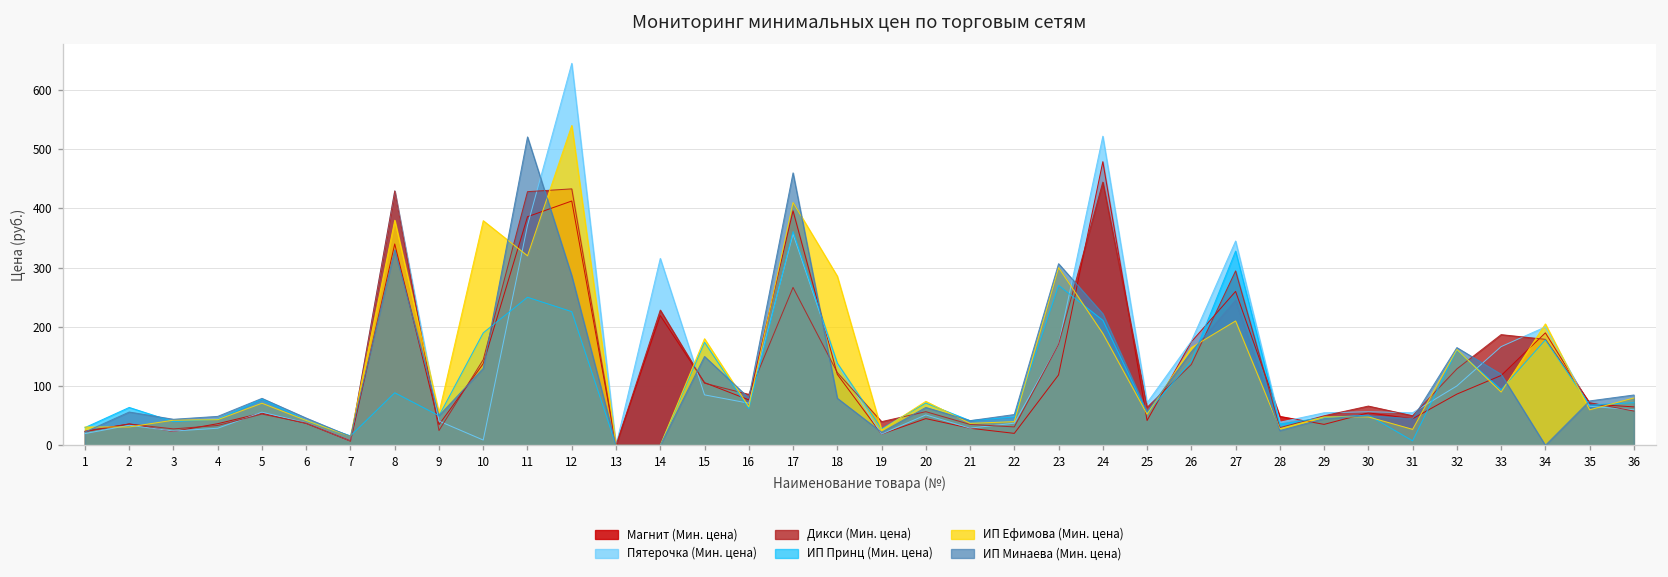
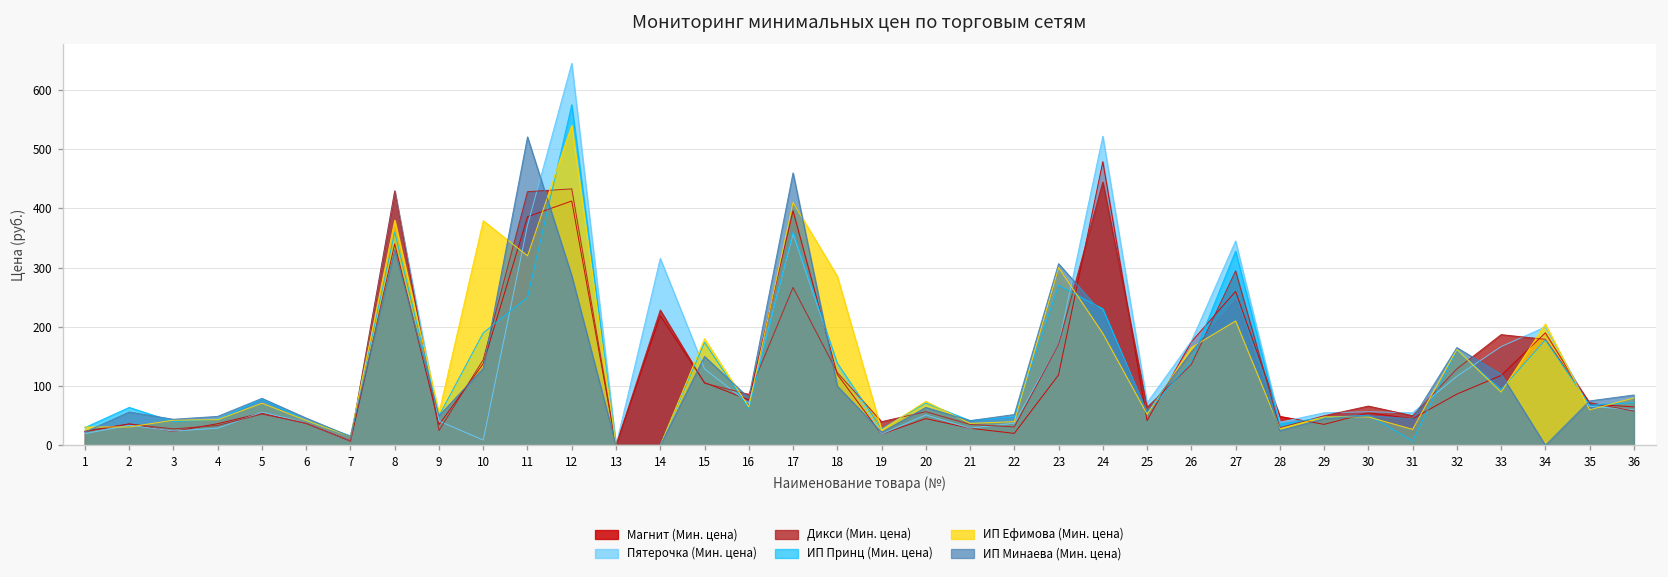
ИП Принц (Мин. цена), 8: 90 -> 360
ИП Принц (Мин. цена), 12: 230 -> 580
Пятерочка (Мин. цена), 15: 90 -> 130
ИП Минаева (Мин. цена), 18: 80 -> 100
ИП Принц (Мин. цена), 24: 210 -> 230
Пятерочка (Мин. цена), 32: 100 -> 120
